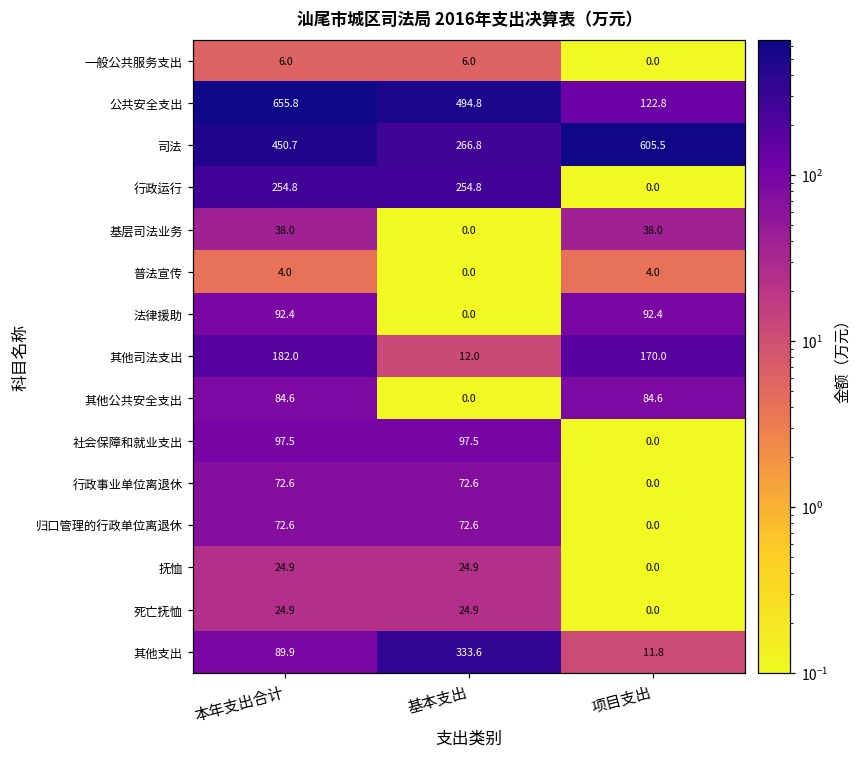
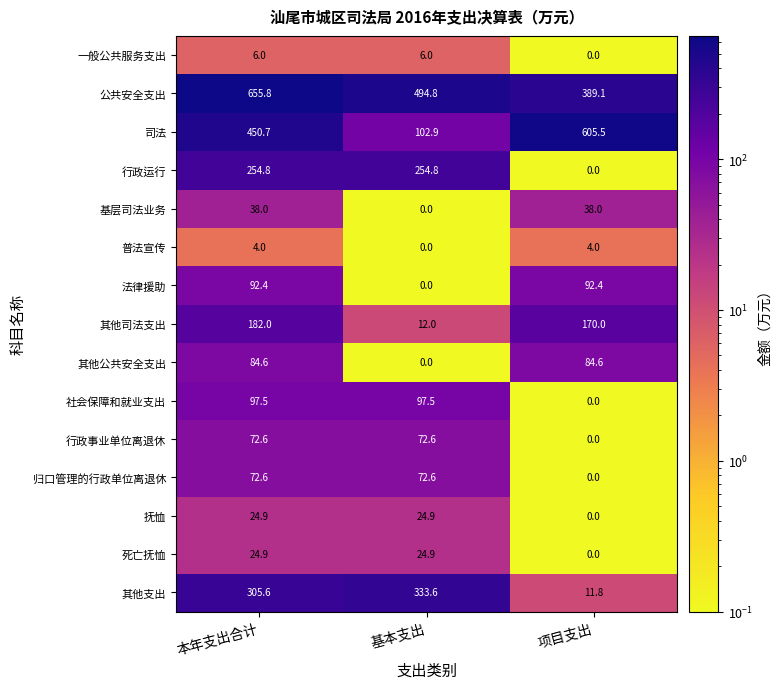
公共安全支出, 项目支出: 122.8 -> 389.1
司法, 基本支出: 266.8 -> 102.9
其他支出, 本年支出合计: 89.9 -> 305.6
